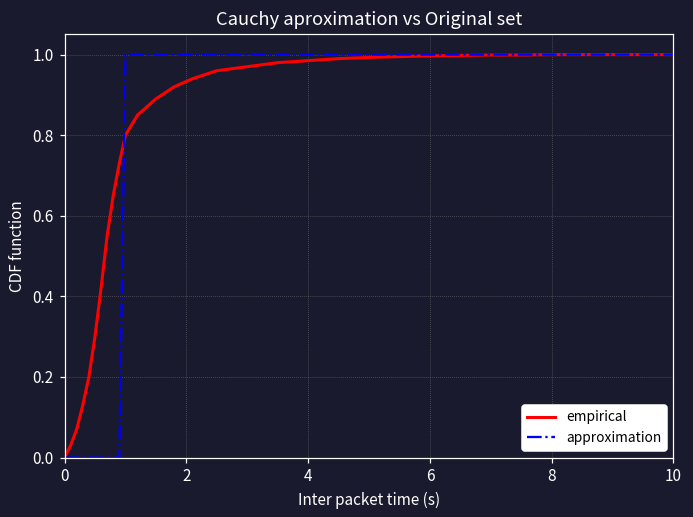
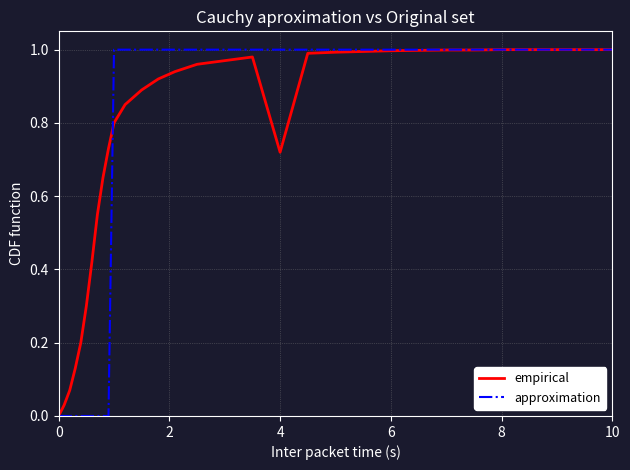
empirical, 4: 0.99 -> 0.72
